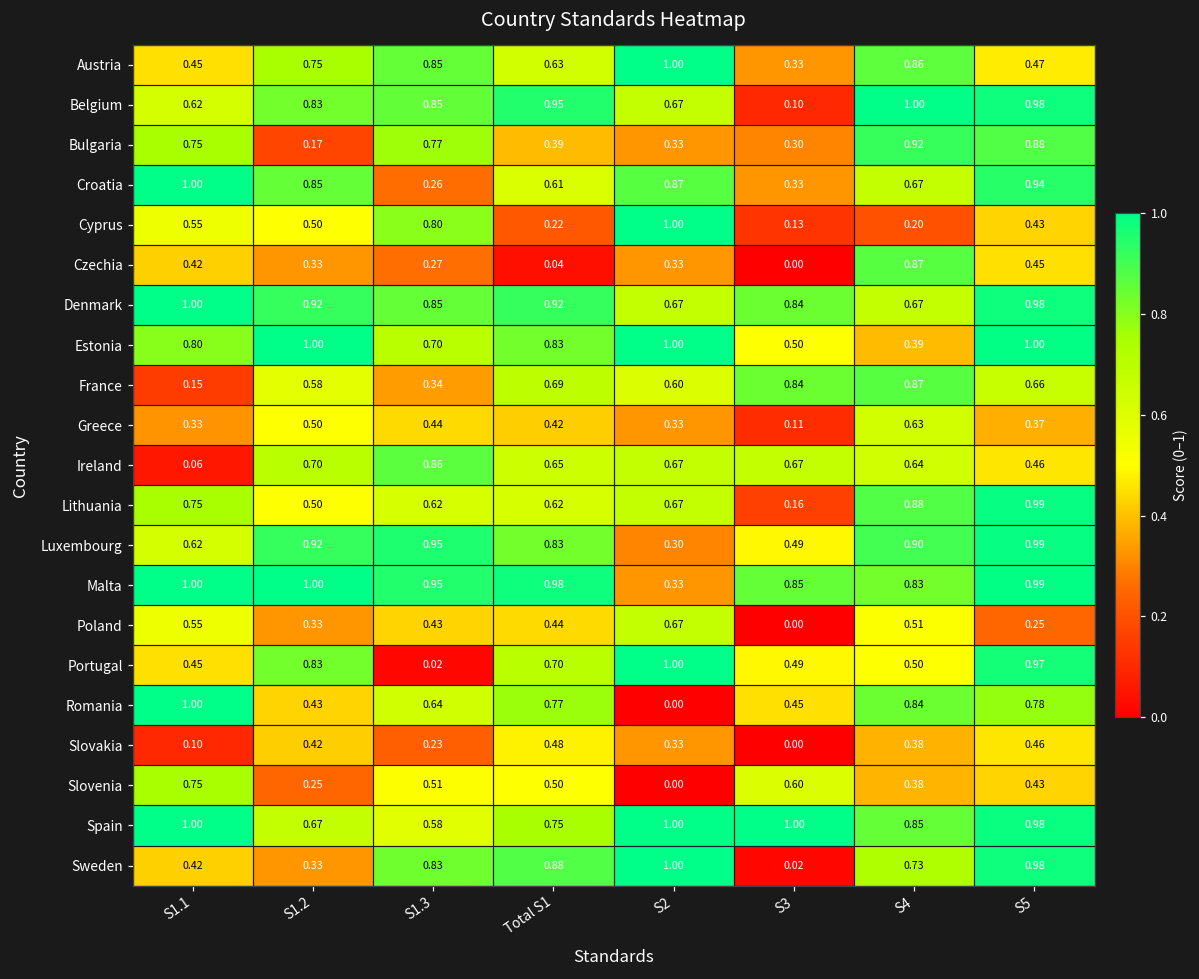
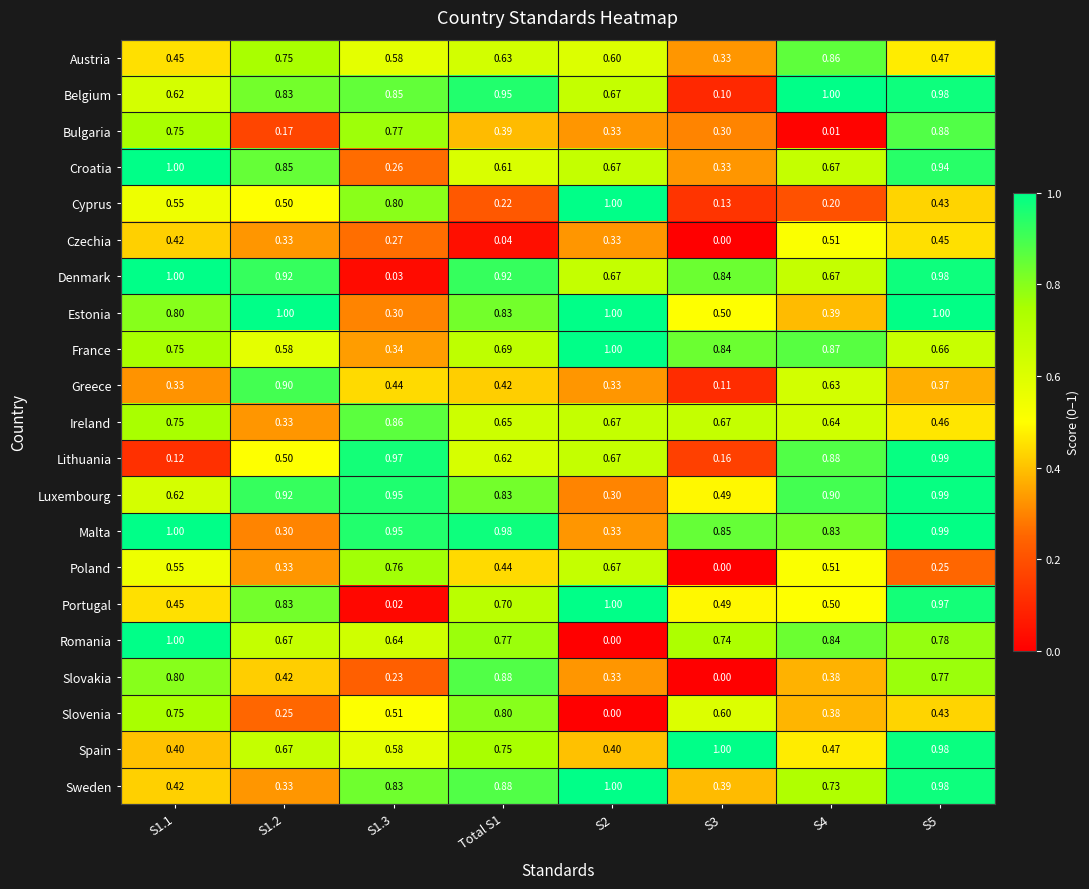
Austria, S1.3: 0.85 -> 0.58
Austria, S2: 1.00 -> 0.60
Bulgaria, S4: 0.92 -> 0.01
Croatia, S2: 0.87 -> 0.67
Czechia, S4: 0.87 -> 0.51
Denmark, S1.3: 0.85 -> 0.03
Estonia, S1.3: 0.70 -> 0.30
France, S1.1: 0.15 -> 0.75
France, S2: 0.60 -> 1.00
Greece, S1.2: 0.50 -> 0.90
Ireland, S1.1: 0.06 -> 0.75
Ireland, S1.2: 0.70 -> 0.33
Lithuania, S1.1: 0.75 -> 0.12
Lithuania, S1.3: 0.62 -> 0.97
Malta, S1.2: 1.00 -> 0.30
Poland, S1.3: 0.43 -> 0.76
Romania, S1.2: 0.43 -> 0.67
Romania, S3: 0.45 -> 0.74
Slovakia, S1.1: 0.10 -> 0.80
Slovakia, Total S1: 0.48 -> 0.88
Slovakia, S5: 0.46 -> 0.77
Slovenia, Total S1: 0.50 -> 0.80
Spain, S1.1: 1.00 -> 0.40
Spain, S2: 1.00 -> 0.40
Spain, S4: 0.85 -> 0.47
Sweden, S3: 0.02 -> 0.39
